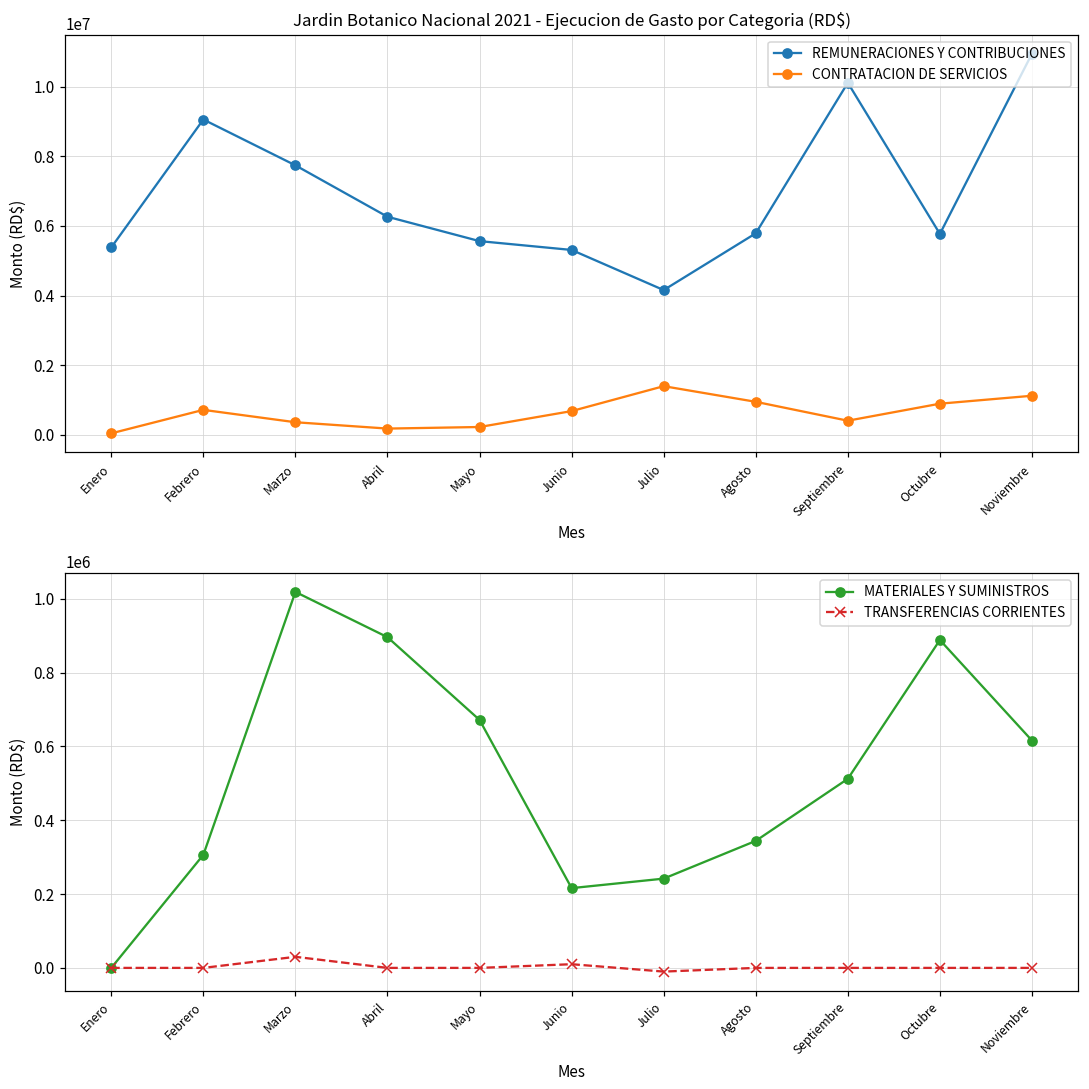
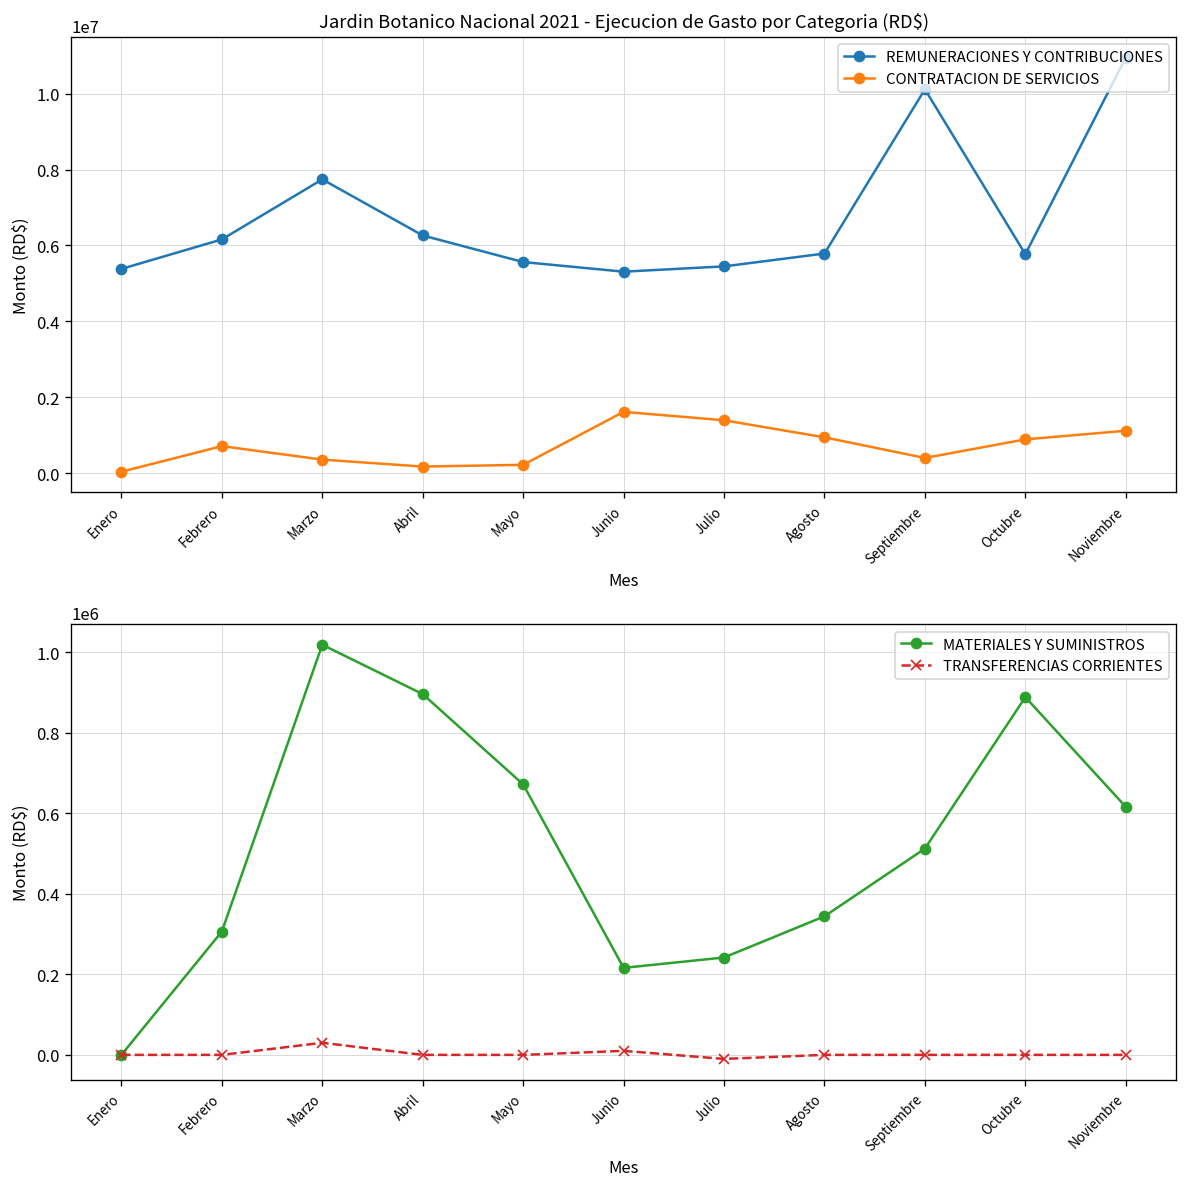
Jardin Botanico Nacional 2021 - Ejecucion de Gasto por Categoria (RD$), REMUNERACIONES Y CONTRIBUCIONES, Febrero: 9100000 -> 6200000
Jardin Botanico Nacional 2021 - Ejecucion de Gasto por Categoria (RD$), CONTRATACION DE SERVICIOS, Junio: 700000 -> 1600000
Jardin Botanico Nacional 2021 - Ejecucion de Gasto por Categoria (RD$), REMUNERACIONES Y CONTRIBUCIONES, Julio: 4200000 -> 5400000
